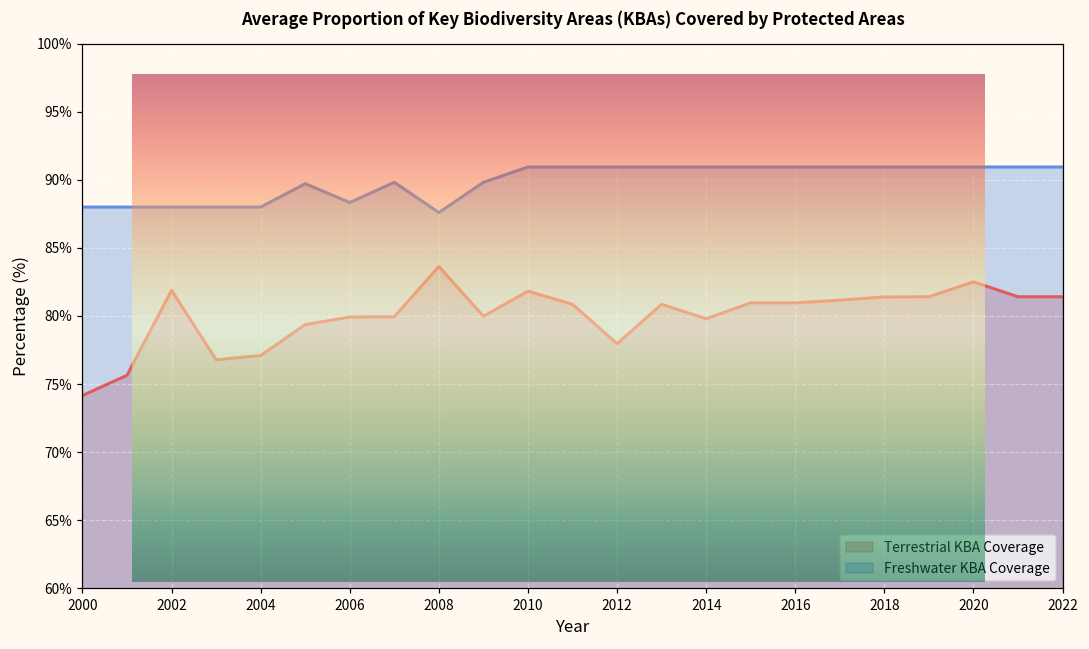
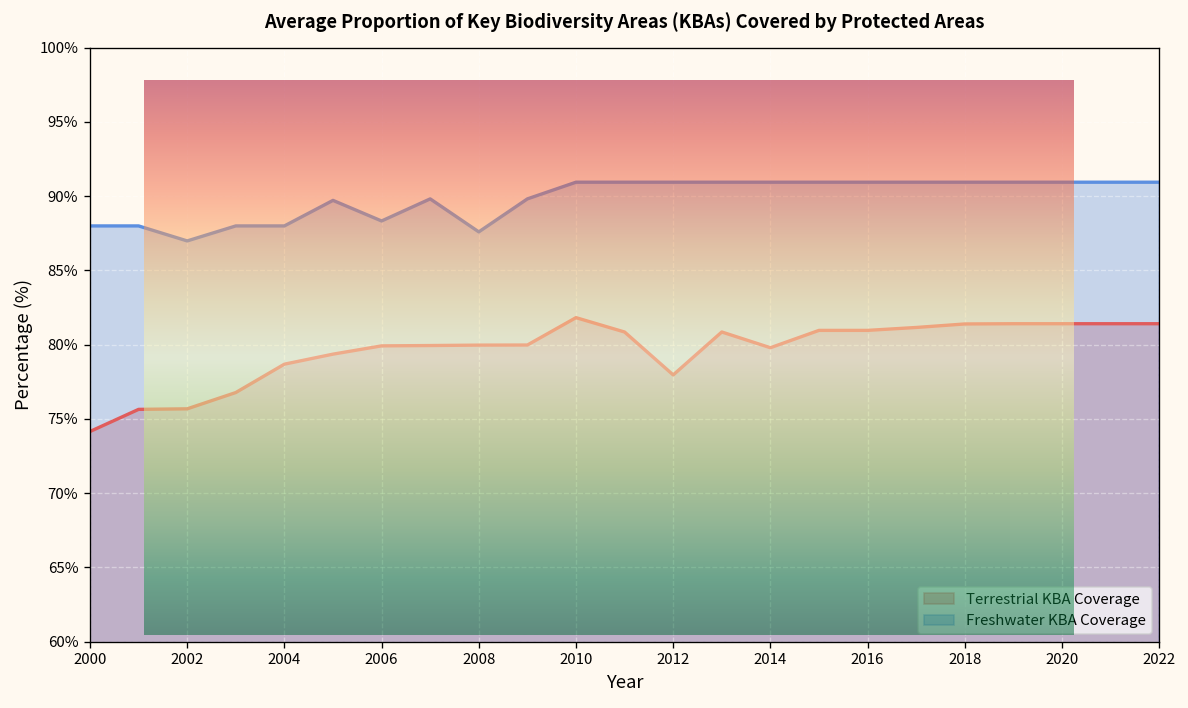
Average Proportion of Key Biodiversity Areas (KBAs) Covered by Protected Areas, Terrestrial KBA Coverage, 2002: 81.9% -> 75.7%
Average Proportion of Key Biodiversity Areas (KBAs) Covered by Protected Areas, Freshwater KBA Coverage, 2002: 88.0% -> 87.0%
Average Proportion of Key Biodiversity Areas (KBAs) Covered by Protected Areas, Terrestrial KBA Coverage, 2004: 77.1% -> 78.7%
Average Proportion of Key Biodiversity Areas (KBAs) Covered by Protected Areas, Terrestrial KBA Coverage, 2008: 83.6% -> 80.0%
Average Proportion of Key Biodiversity Areas (KBAs) Covered by Protected Areas, Terrestrial KBA Coverage, 2020: 82.5% -> 81.4%
